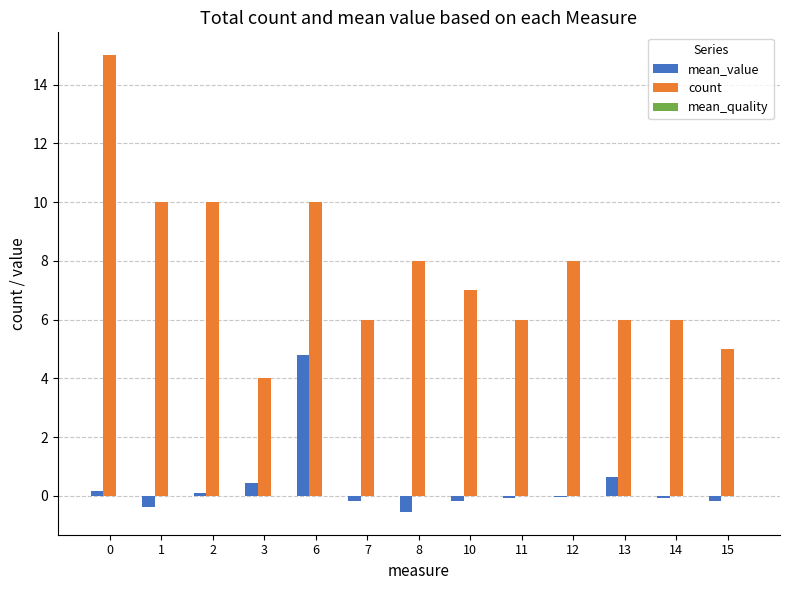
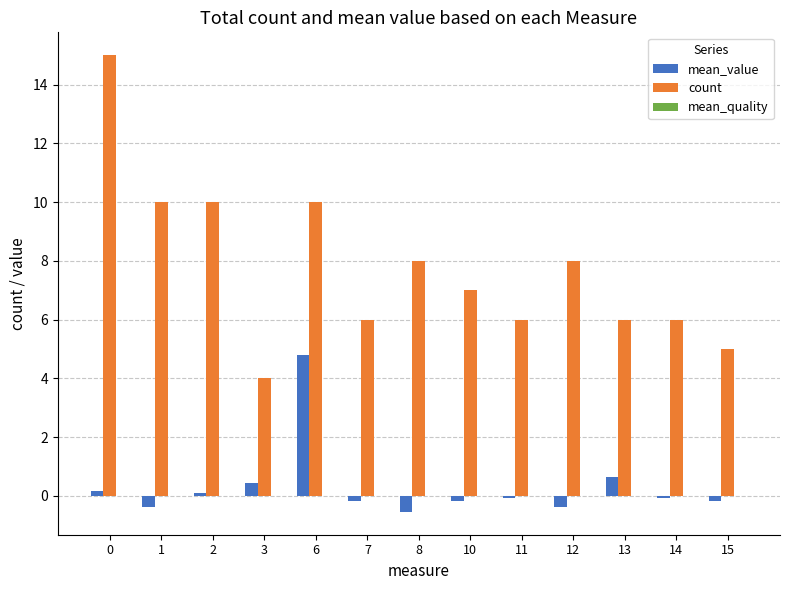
mean_value, 12: 0.0 -> -0.4
